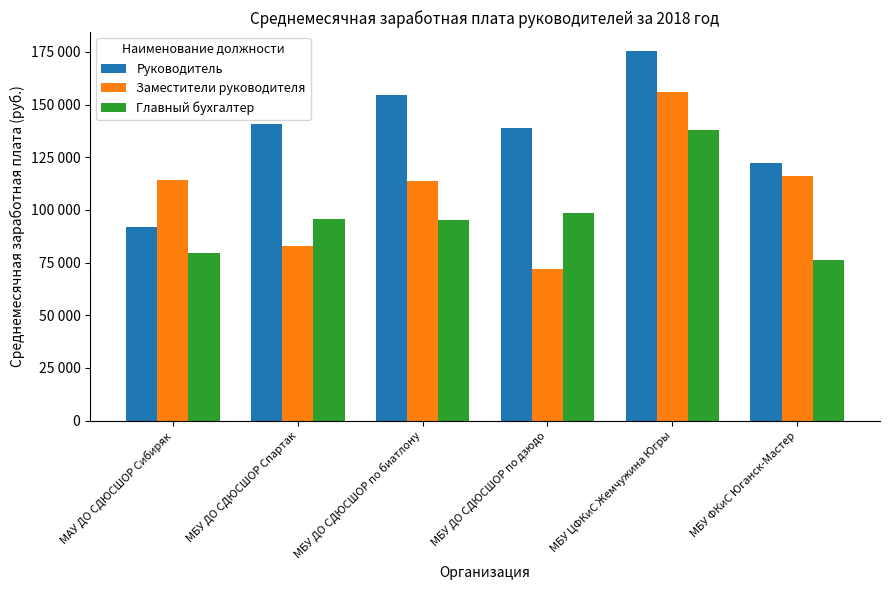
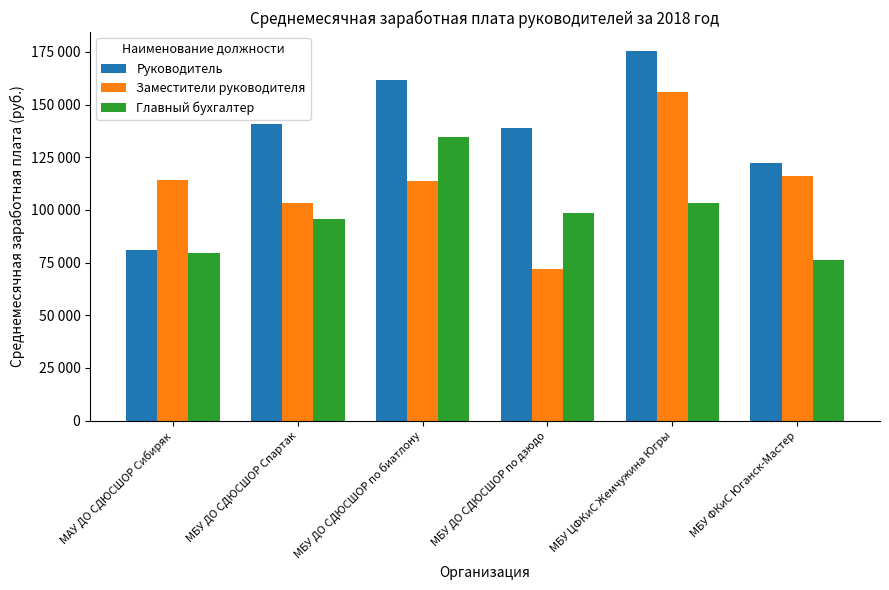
Руководитель, МАУ ДО СДЮСШОР Сибиряк: 92000 -> 81000
Заместители руководителя, МБУ ДО СДЮСШОР Спартак: 83000 -> 103000
Руководитель, МБУ ДО СДЮСШОР по биатлону: 155000 -> 162000
Главный бухгалтер, МБУ ДО СДЮСШОР по биатлону: 95000 -> 135000
Главный бухгалтер, МБУ ЦФКиС Жемчужина Югры: 138000 -> 103000
